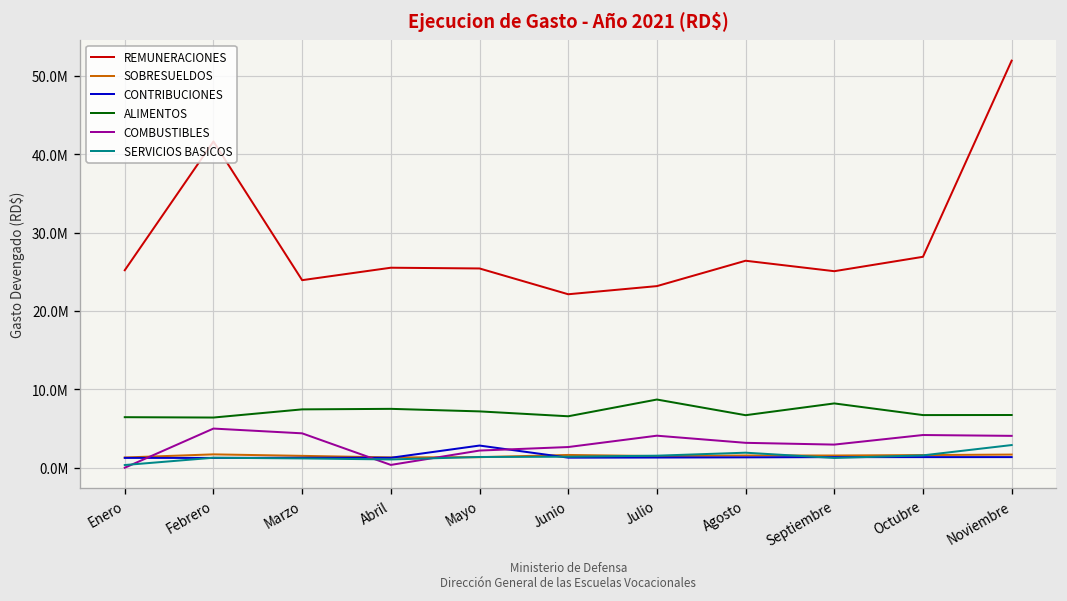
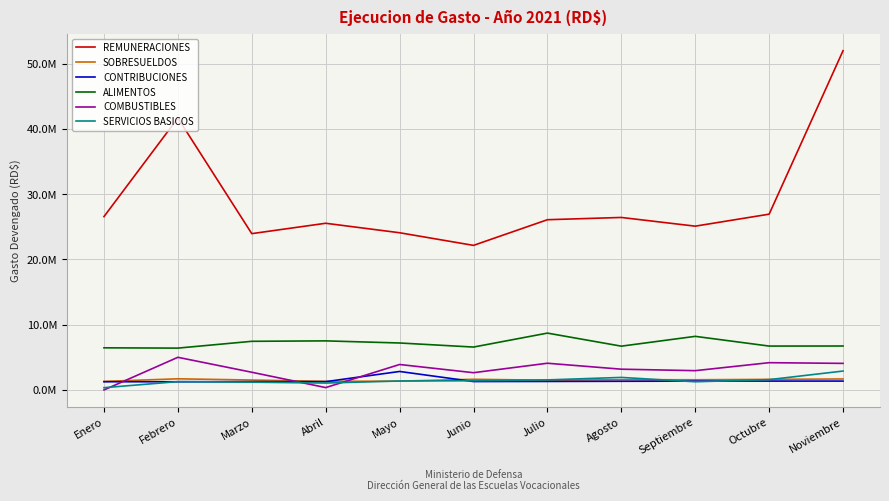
REMUNERACIONES, Enero: 25000000 -> 27000000
COMBUSTIBLES, Marzo: 4000000 -> 3000000
REMUNERACIONES, Mayo: 25000000 -> 24000000
COMBUSTIBLES, Mayo: 2000000 -> 4000000
REMUNERACIONES, Julio: 23000000 -> 26000000
